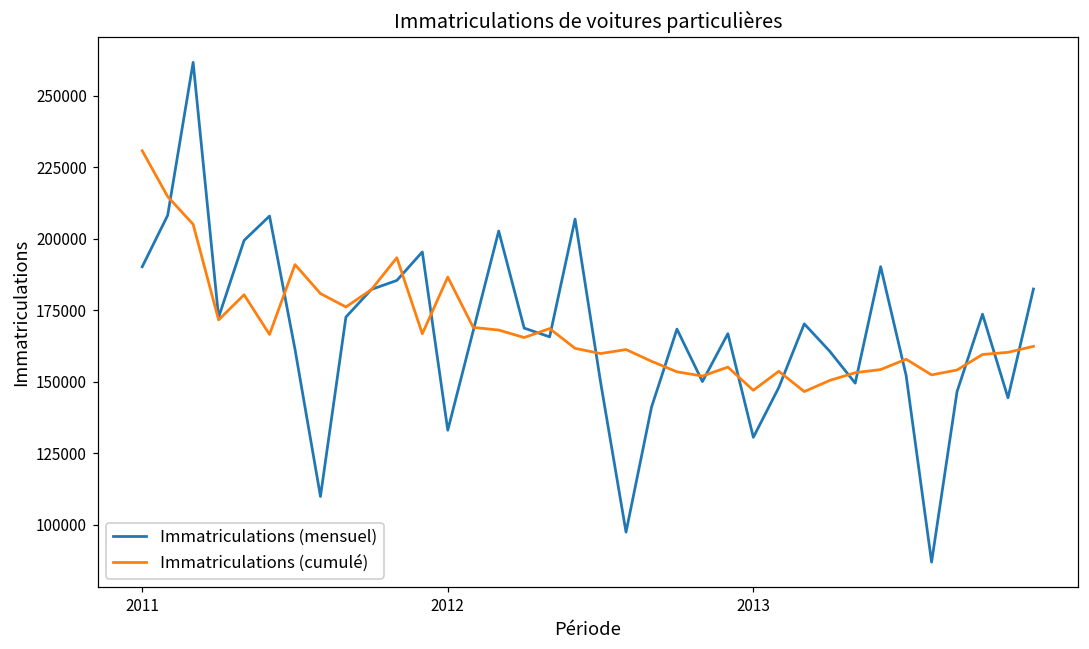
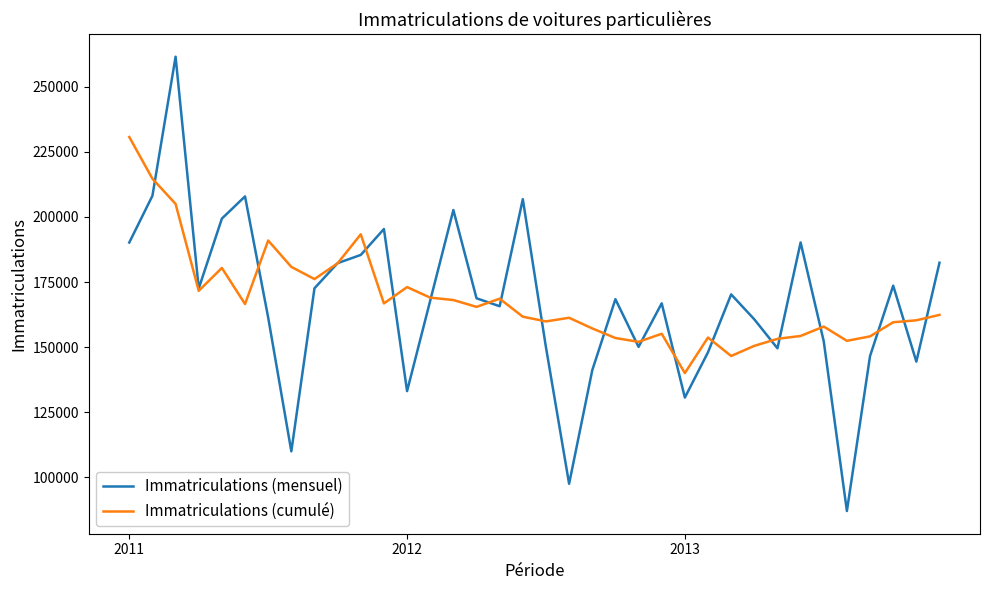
Immatriculations (cumulé), 2012: 187000 -> 173000
Immatriculations (cumulé), 2013: 147000 -> 140000
